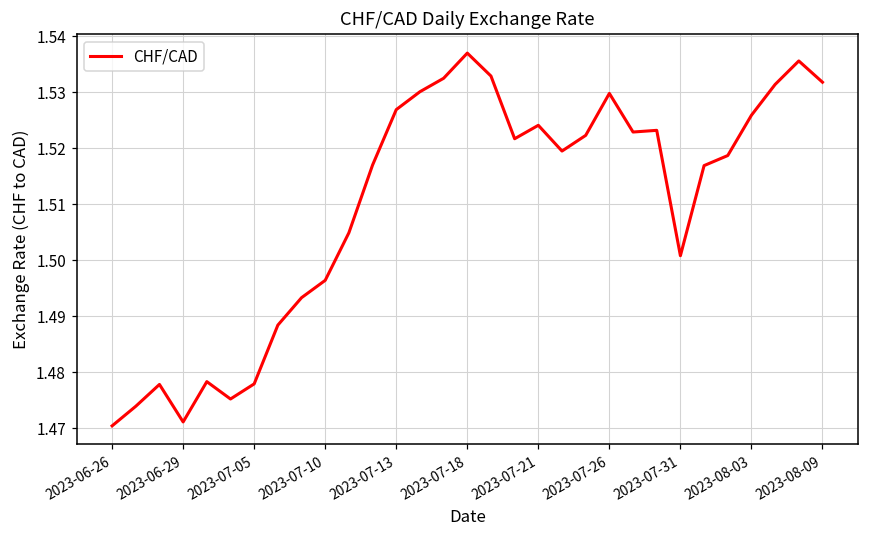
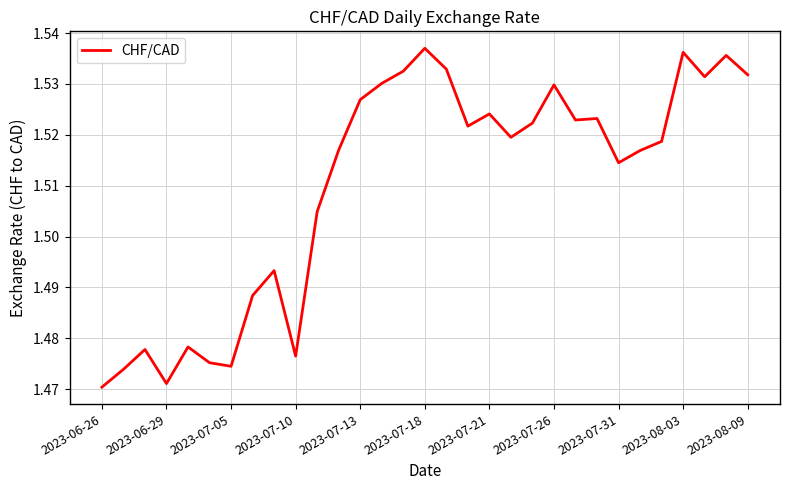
2023-07-05: 1.478 -> 1.475
2023-07-10: 1.496 -> 1.477
2023-07-31: 1.501 -> 1.515
2023-08-03: 1.526 -> 1.536
